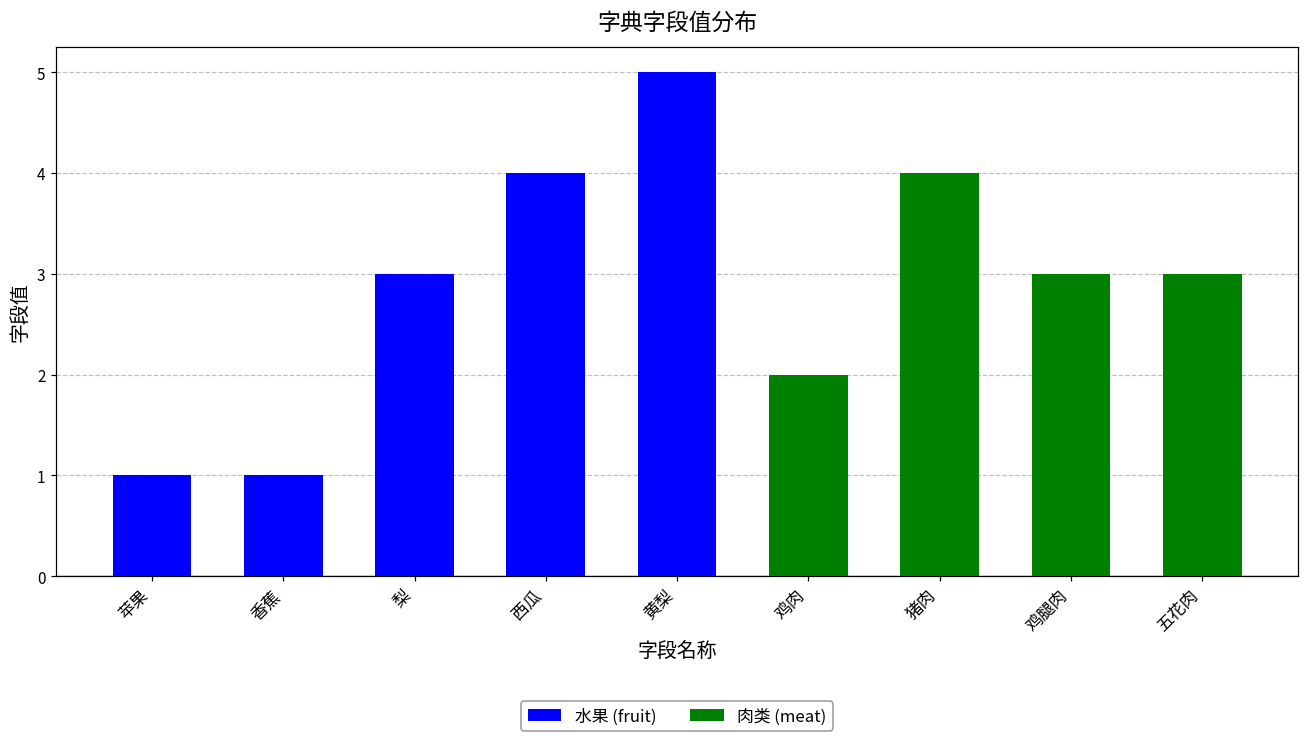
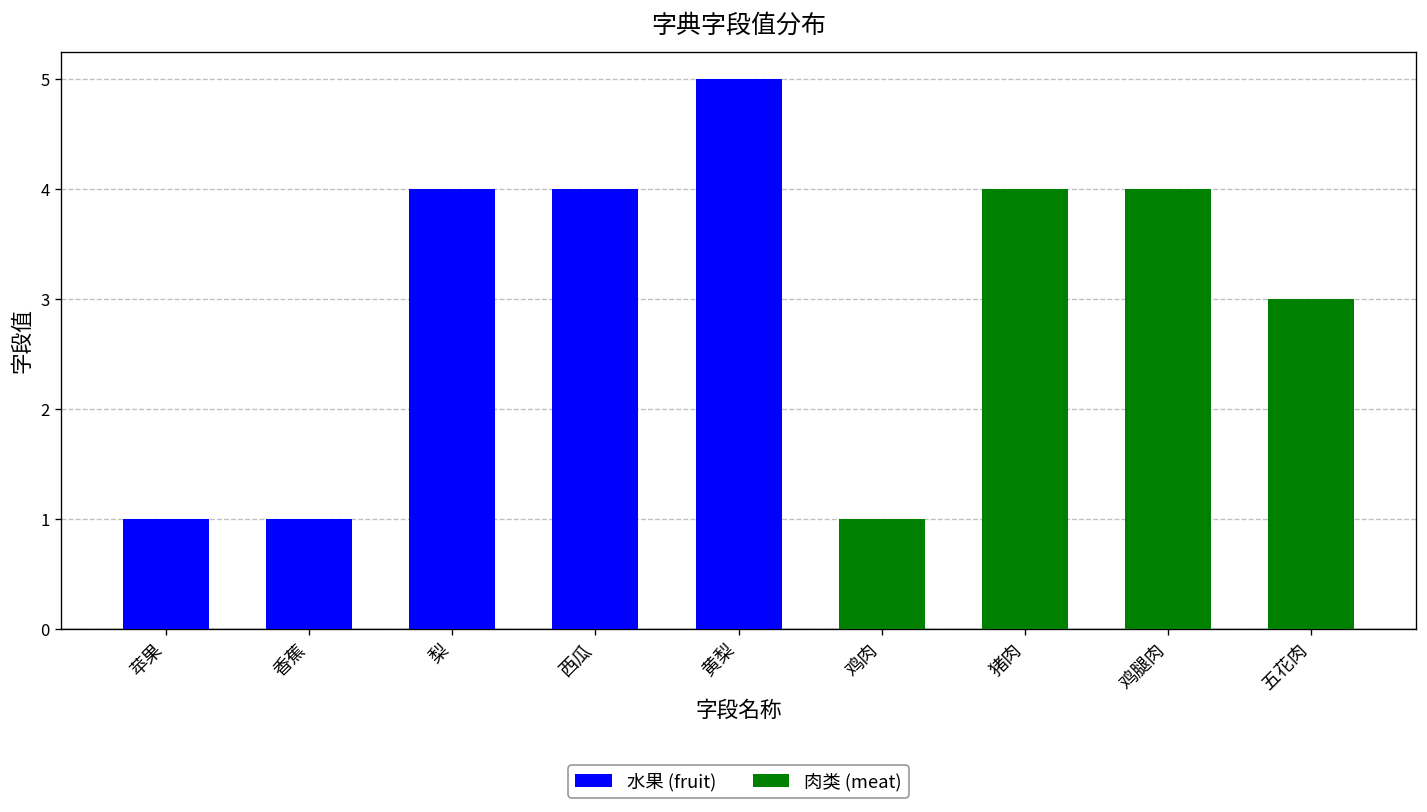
梨: 3 -> 4
鸡肉: 2 -> 1
鸡腿肉: 3 -> 4
